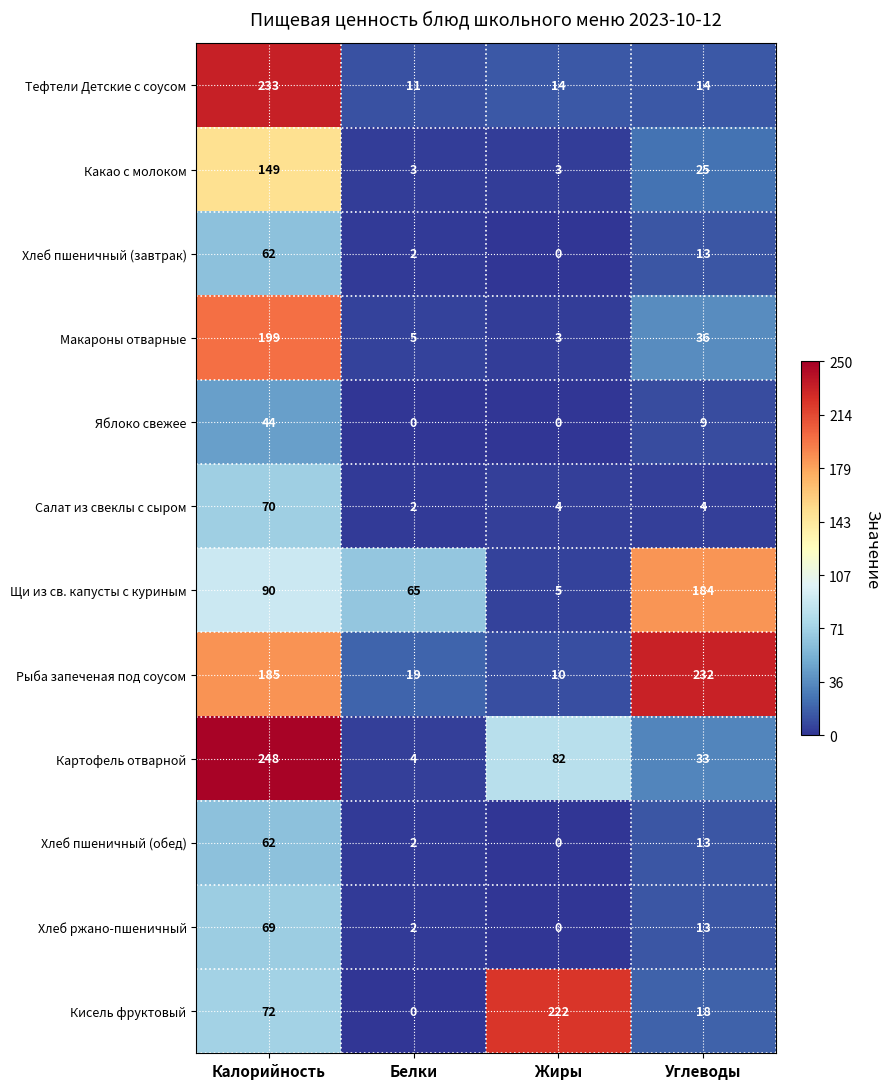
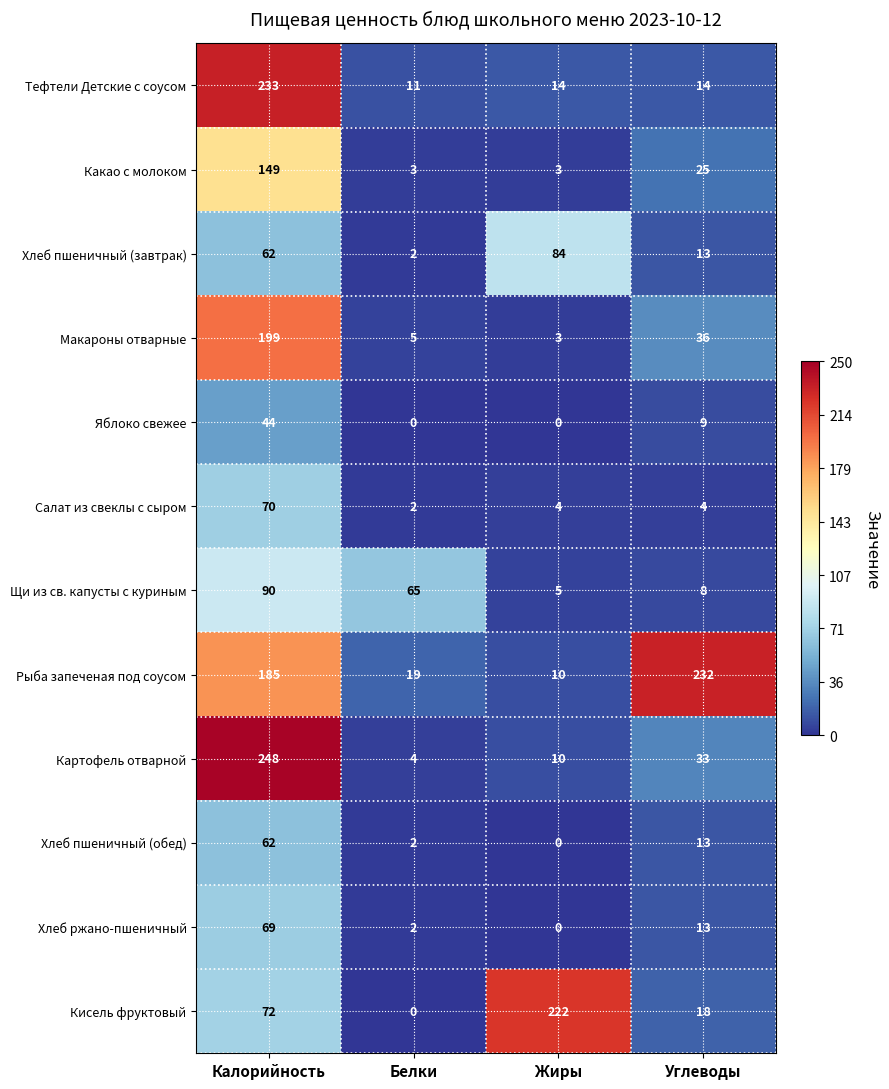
Хлеб пшеничный (завтрак), Жиры: 0 -> 84
Щи из св. капусты с куриным, Углеводы: 184 -> 8
Картофель отварной, Жиры: 82 -> 10
